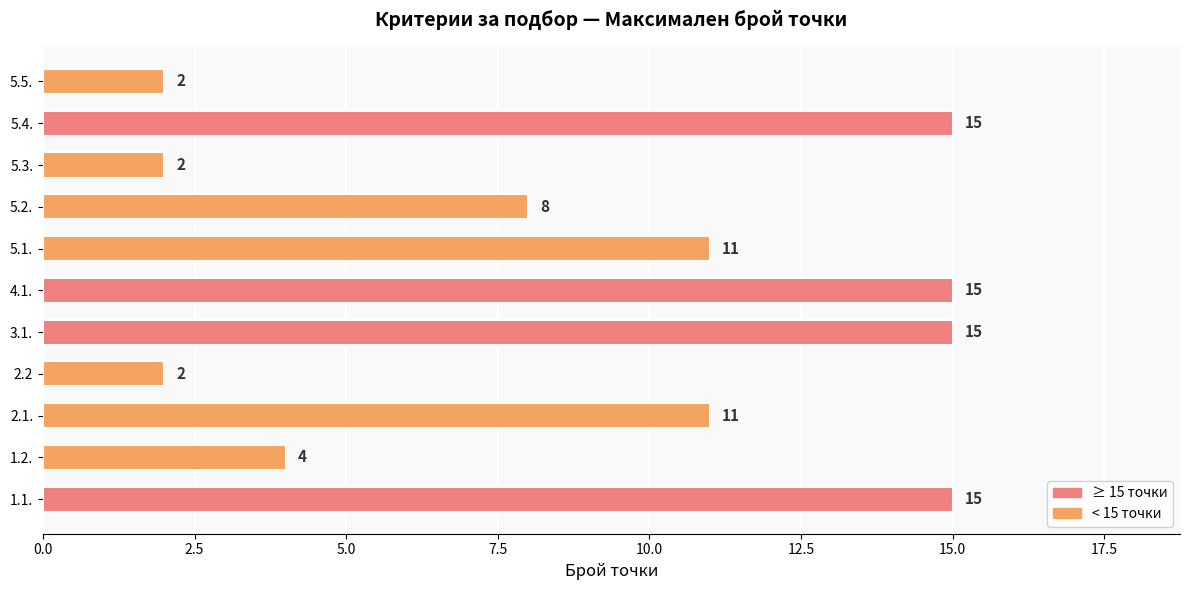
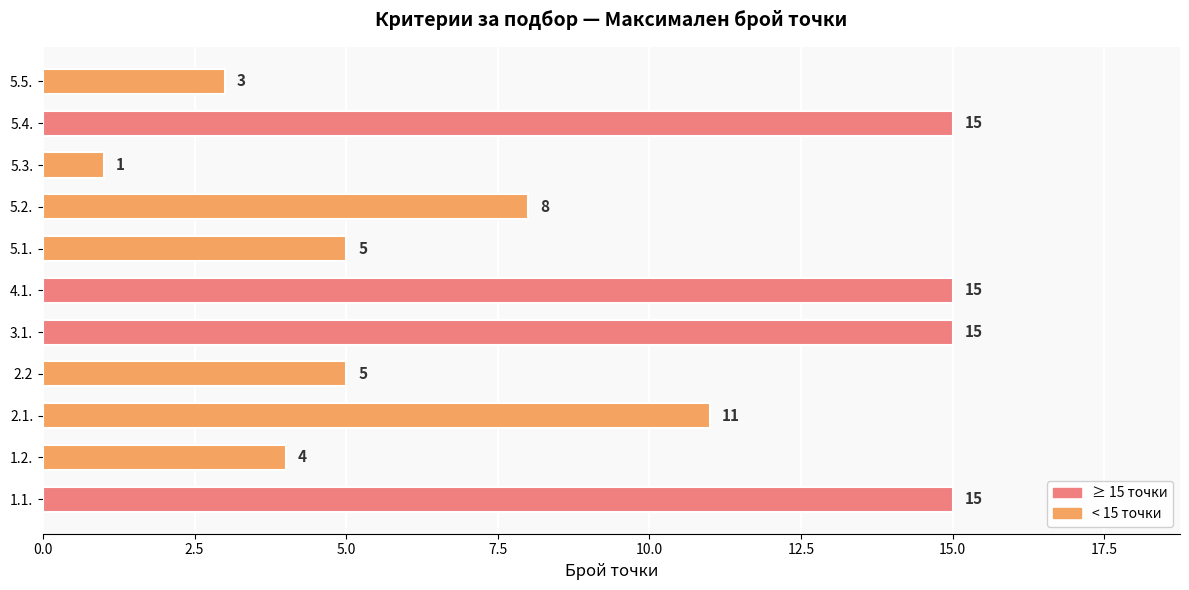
5.5.: 2 -> 3
5.3.: 2 -> 1
5.1.: 11 -> 5
2.2: 2 -> 5
